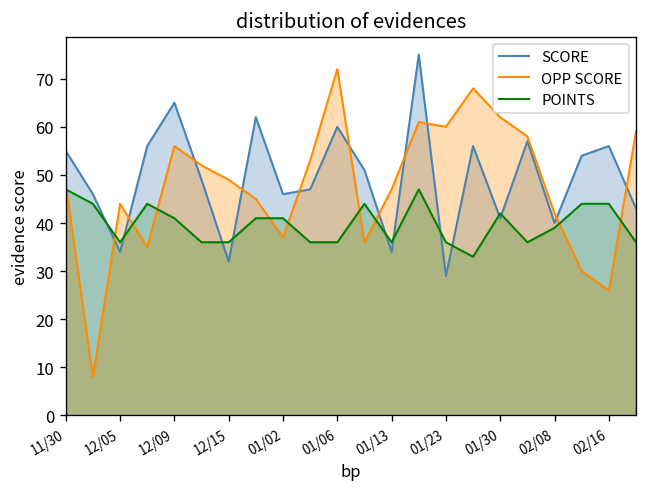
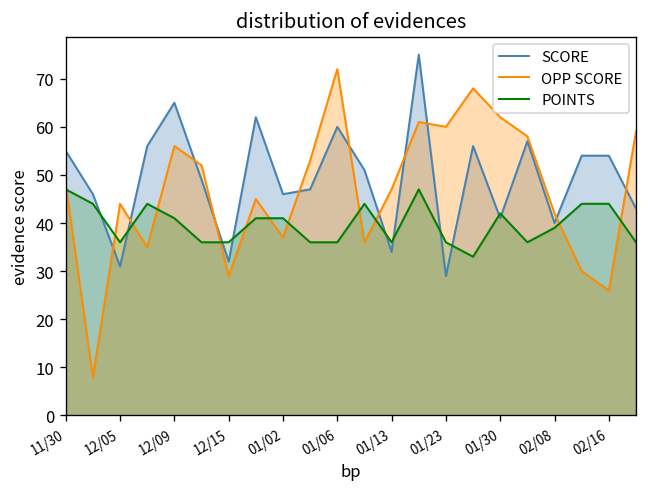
SCORE, 12/05: 34 -> 31
OPP SCORE, 12/15: 49 -> 29
SCORE, 02/16: 56 -> 54
